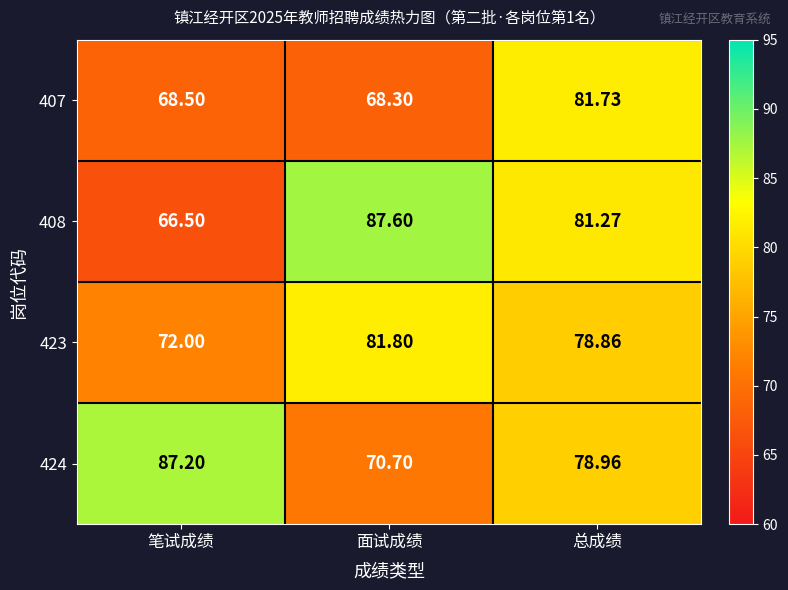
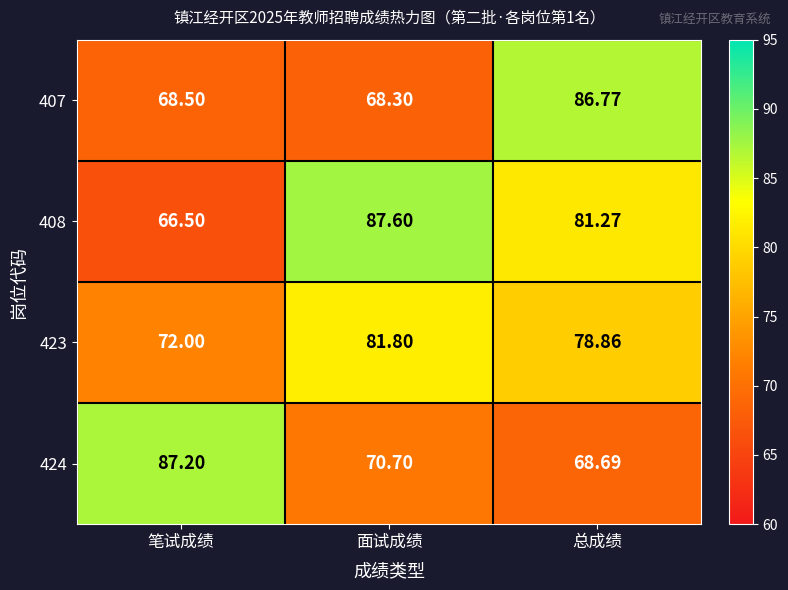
407, 总成绩: 81.73 -> 86.77
424, 总成绩: 78.96 -> 68.69
